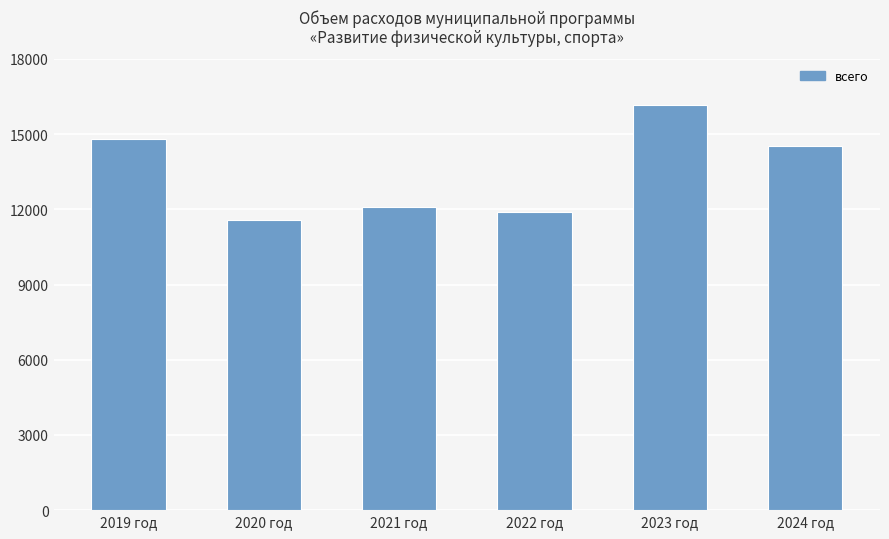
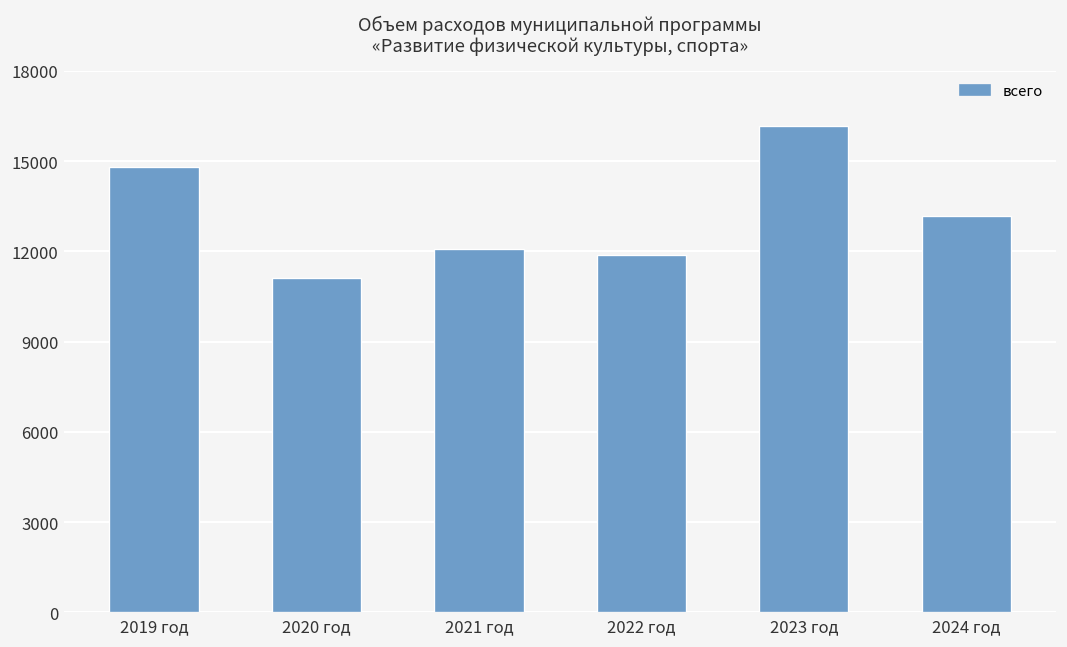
2020 год: 11600 -> 11100
2024 год: 14500 -> 13200
